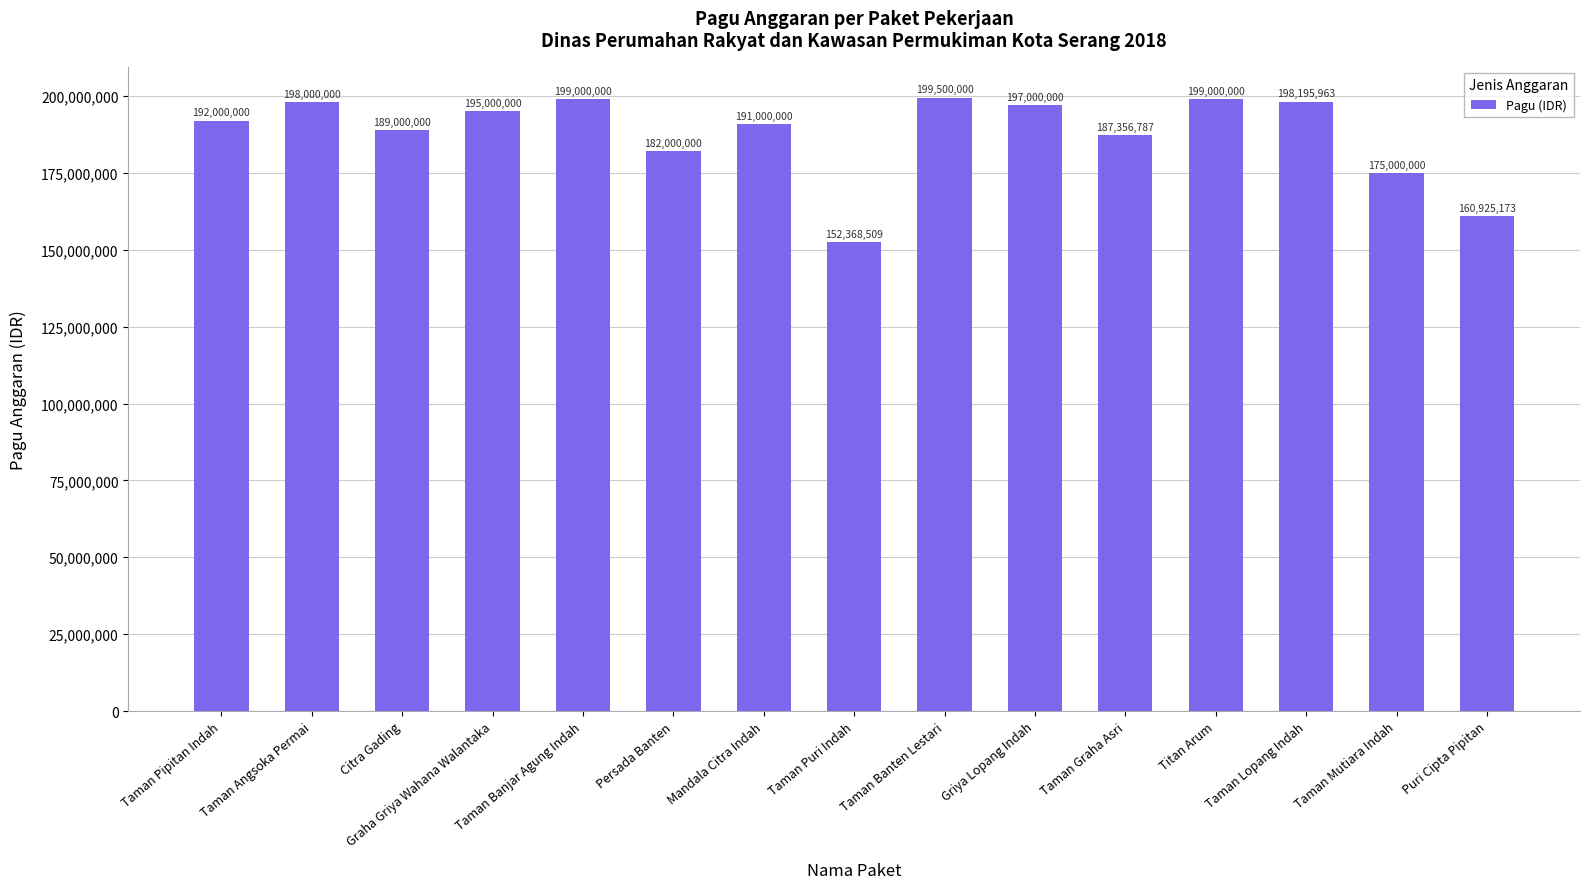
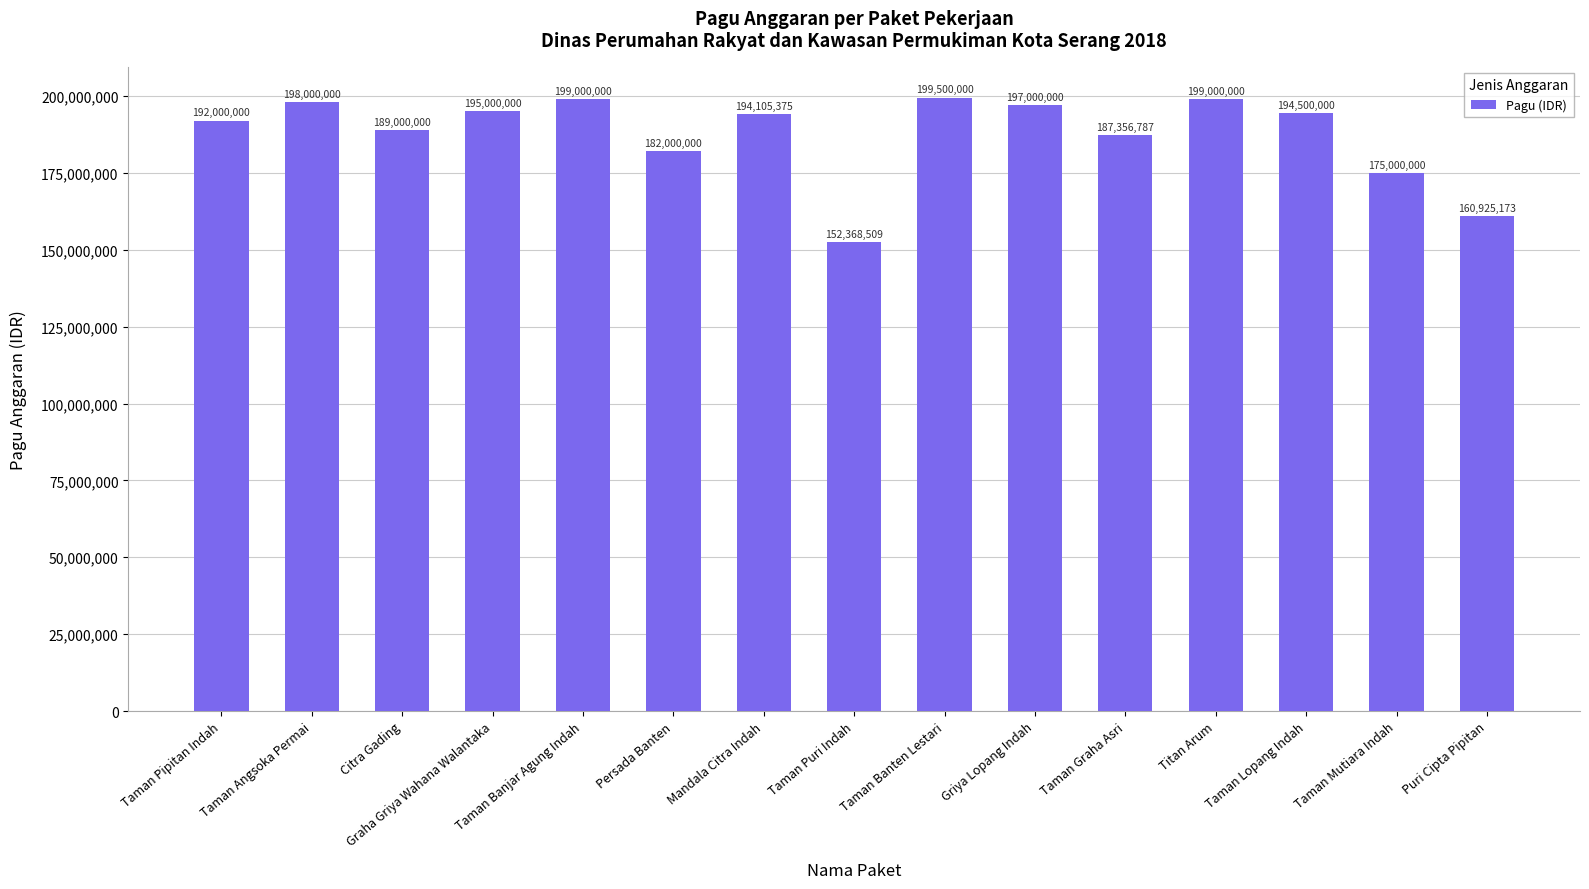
Mandala Citra Indah: 191,000,000 -> 194,105,375
Taman Lopang Indah: 198,195,963 -> 194,500,000
